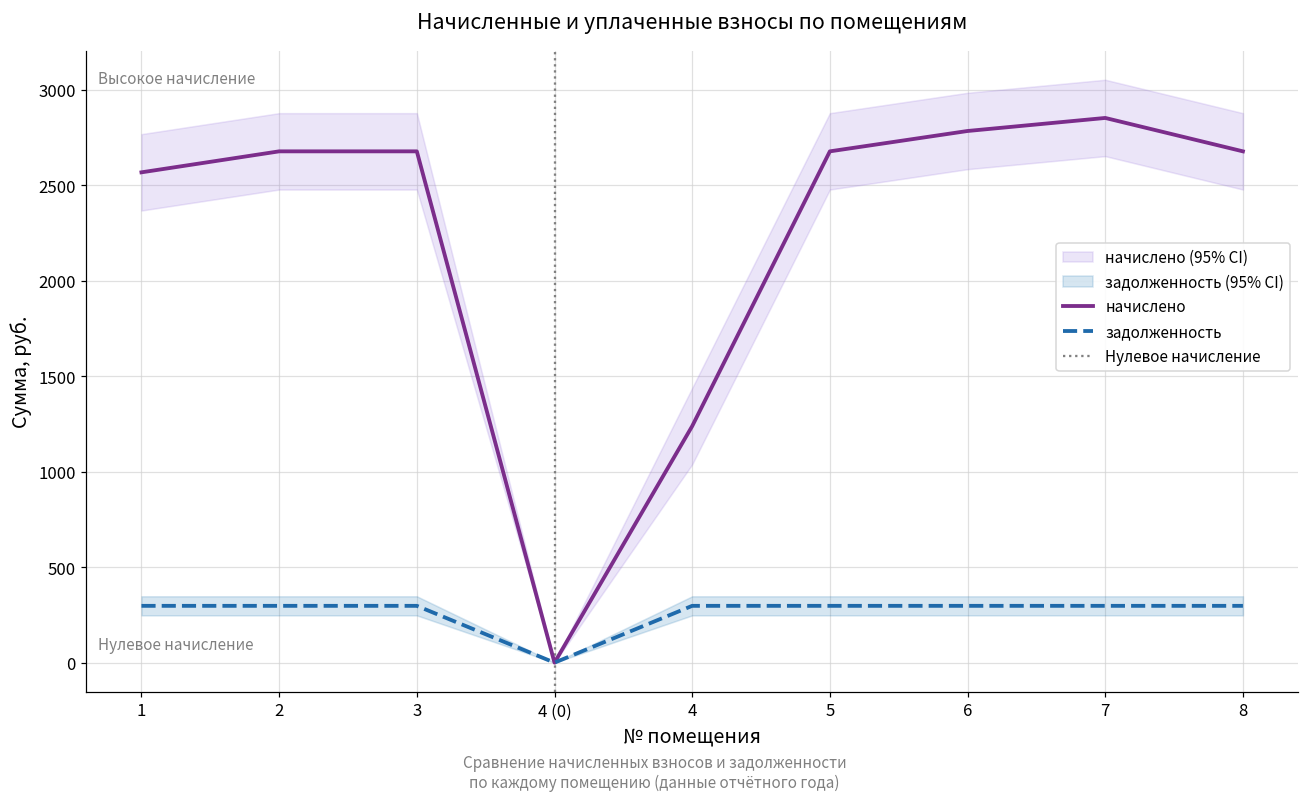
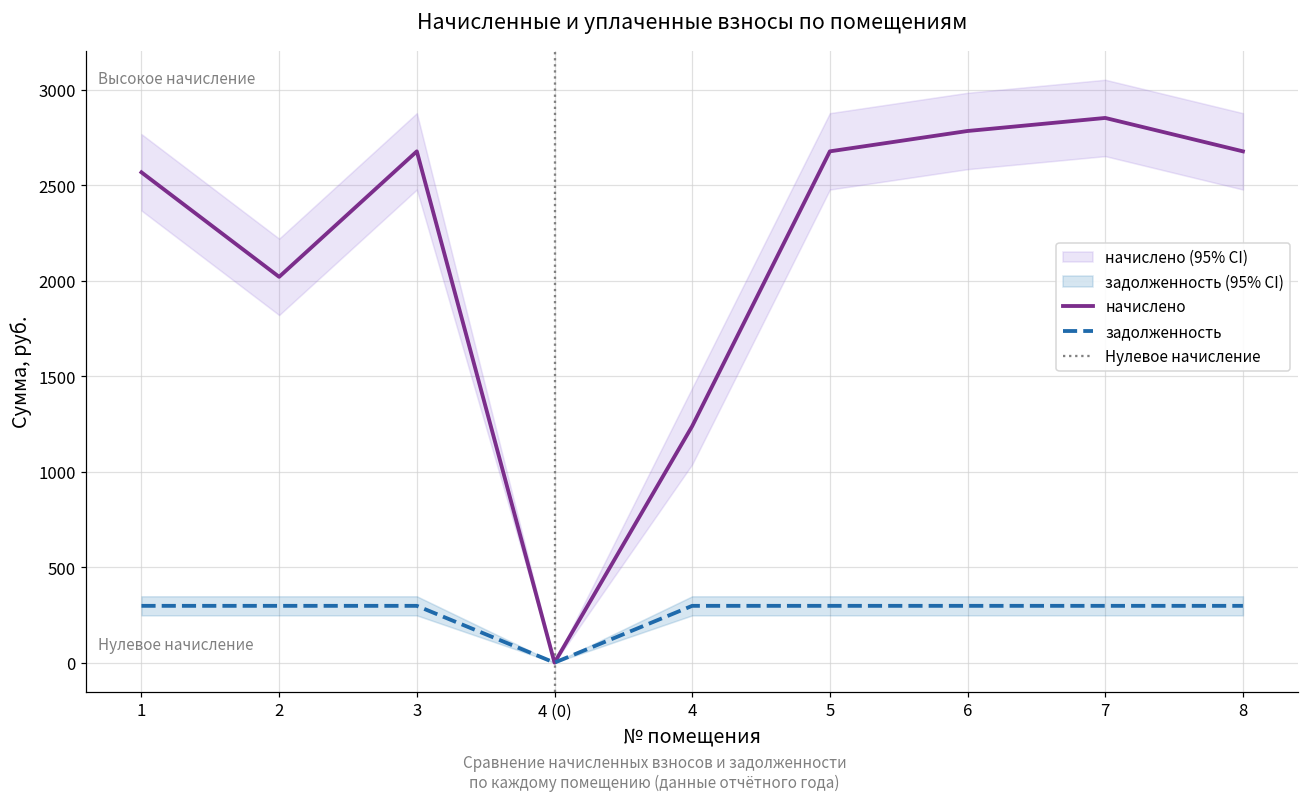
начислено, 2: 2680 -> 2020
